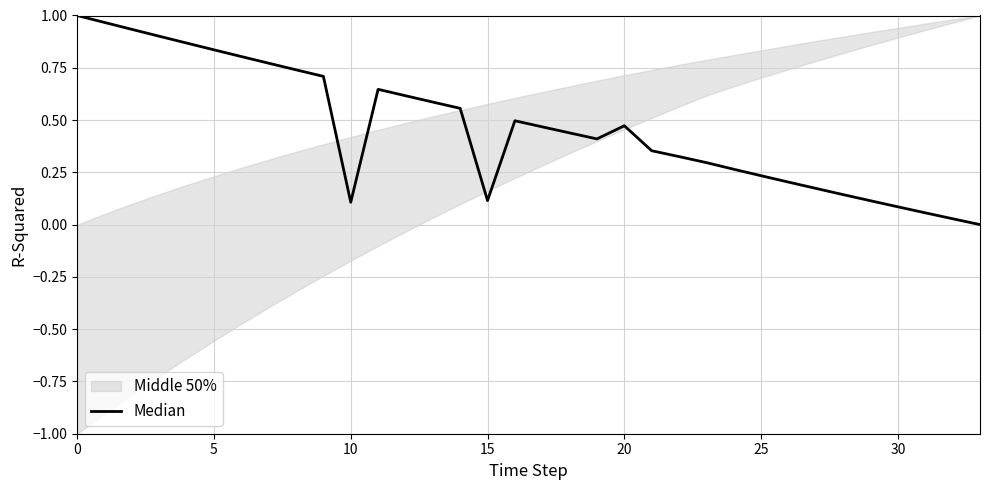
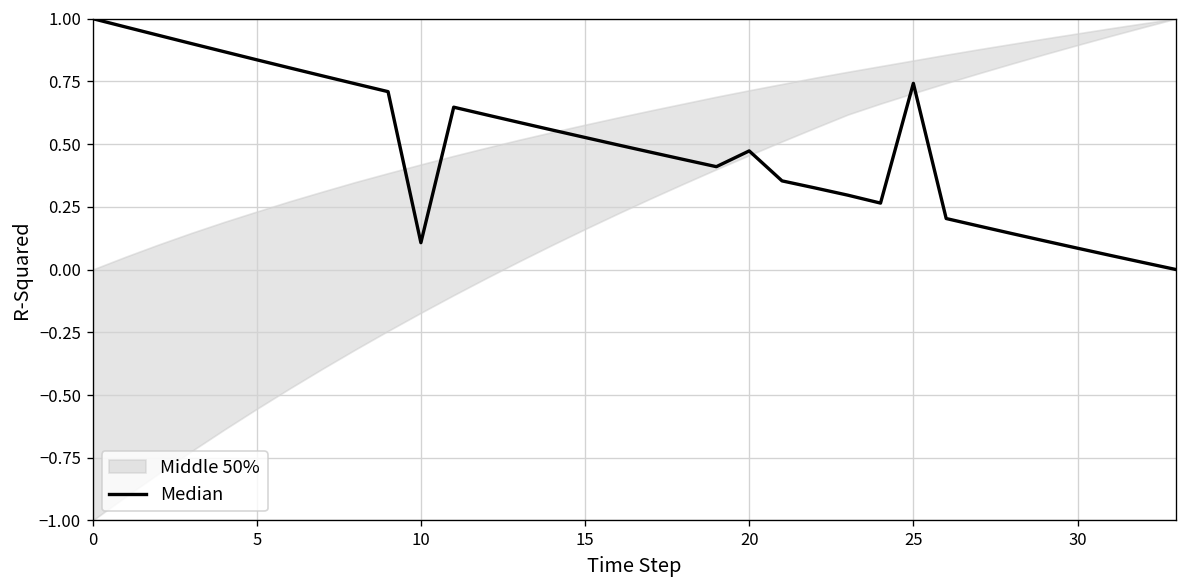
Median, 15: 0.12 -> 0.53
Median, 25: 0.23 -> 0.74
